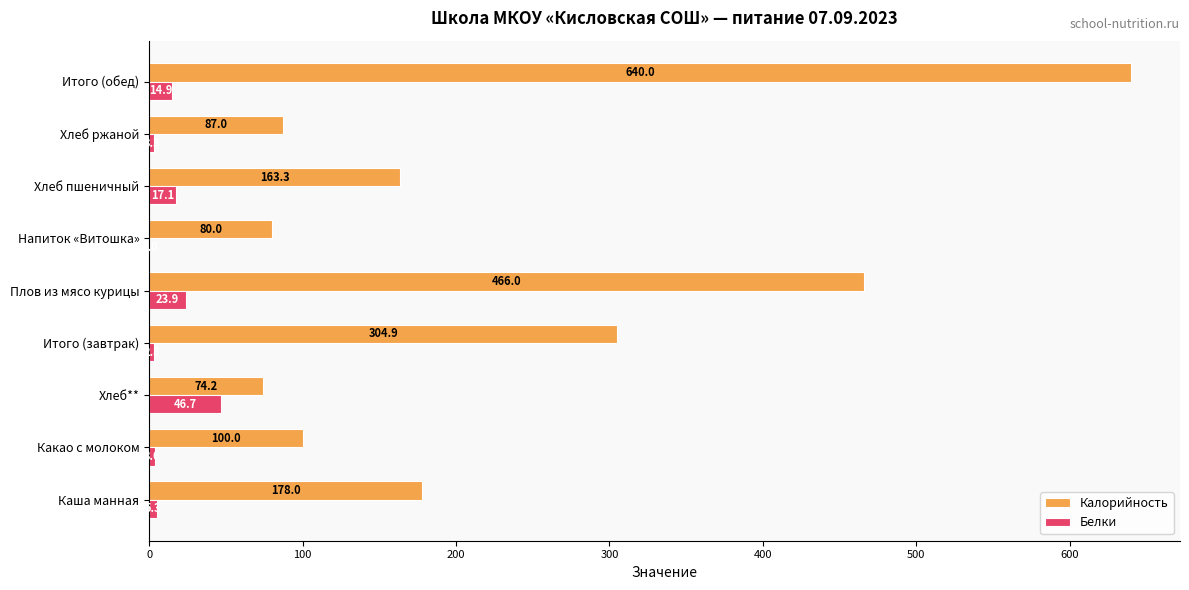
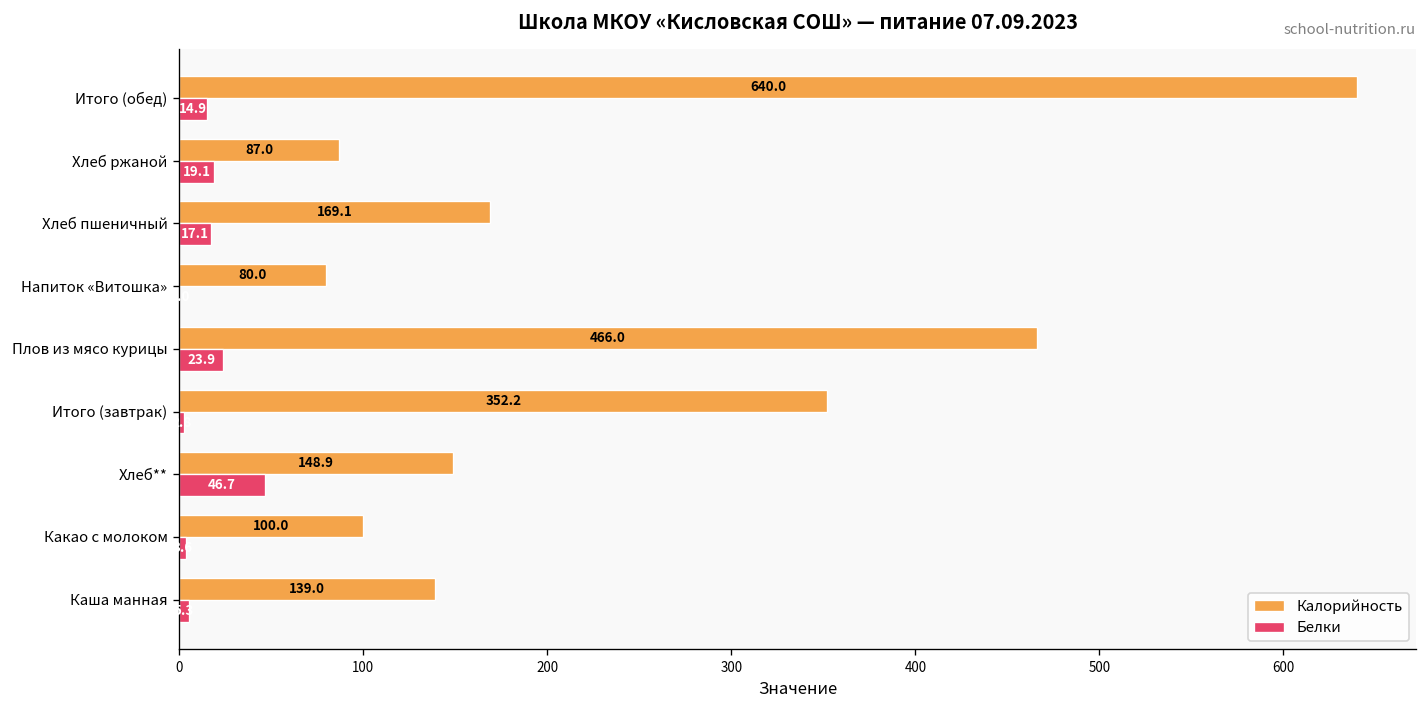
Белки, Хлеб ржаной: 3 -> 19
Калорийность, Хлеб пшеничный: 163.3 -> 169.1
Калорийность, Итого (завтрак): 304.9 -> 352.2
Калорийность, Хлеб**: 74.2 -> 148.9
Калорийность, Каша манная: 178.0 -> 139.0
